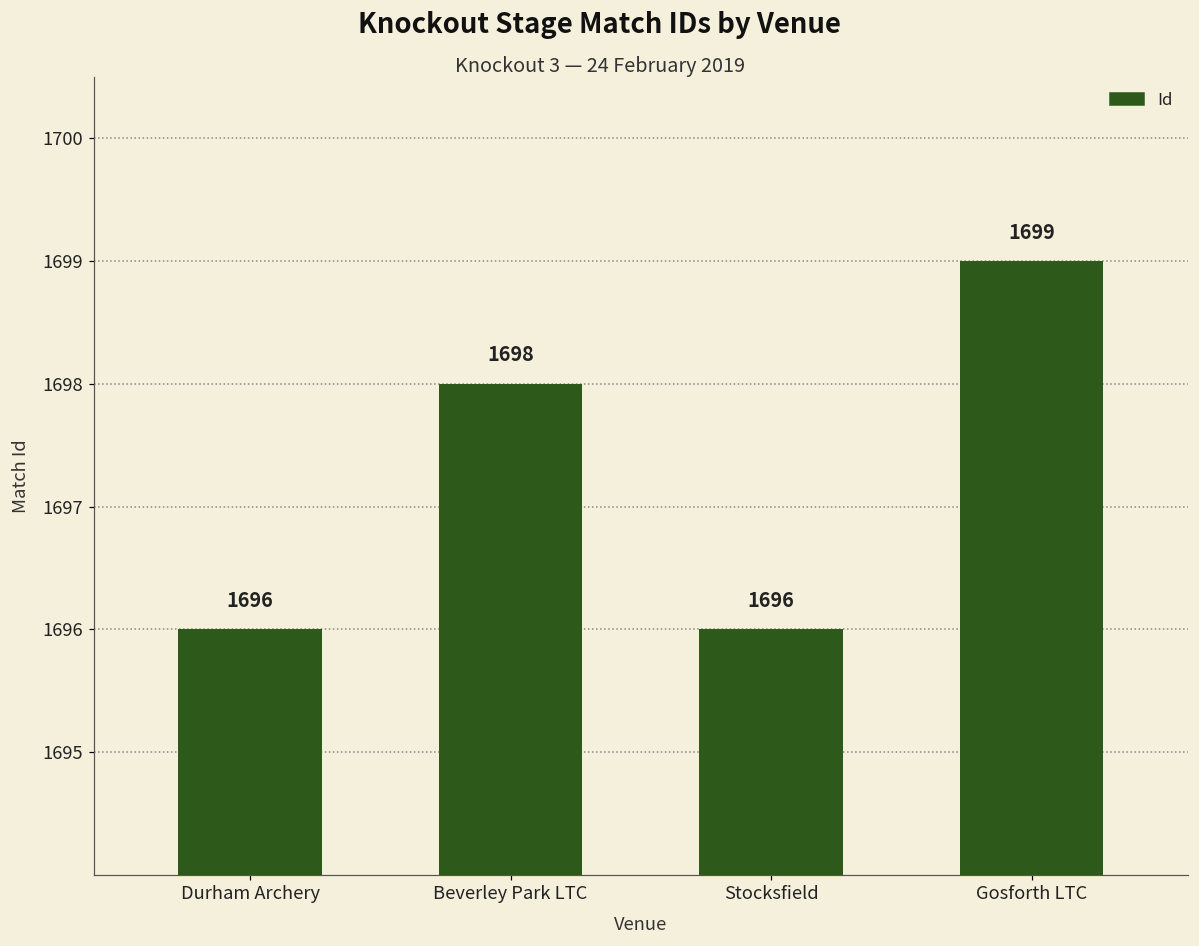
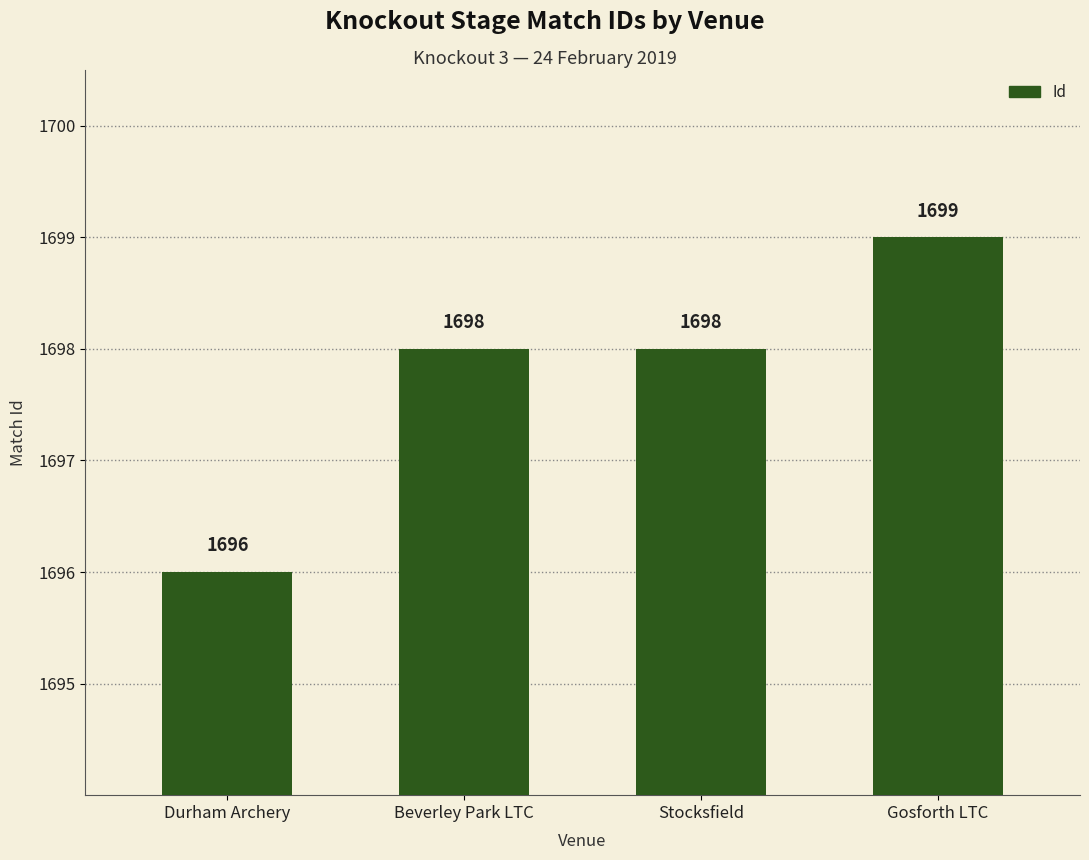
Stocksfield: 1696 -> 1698
